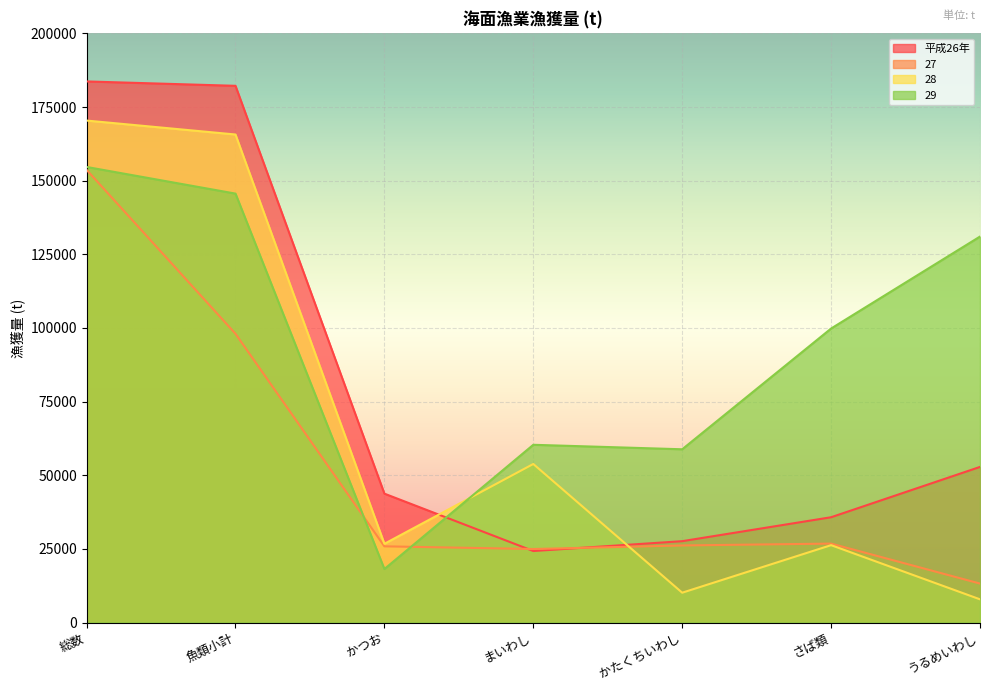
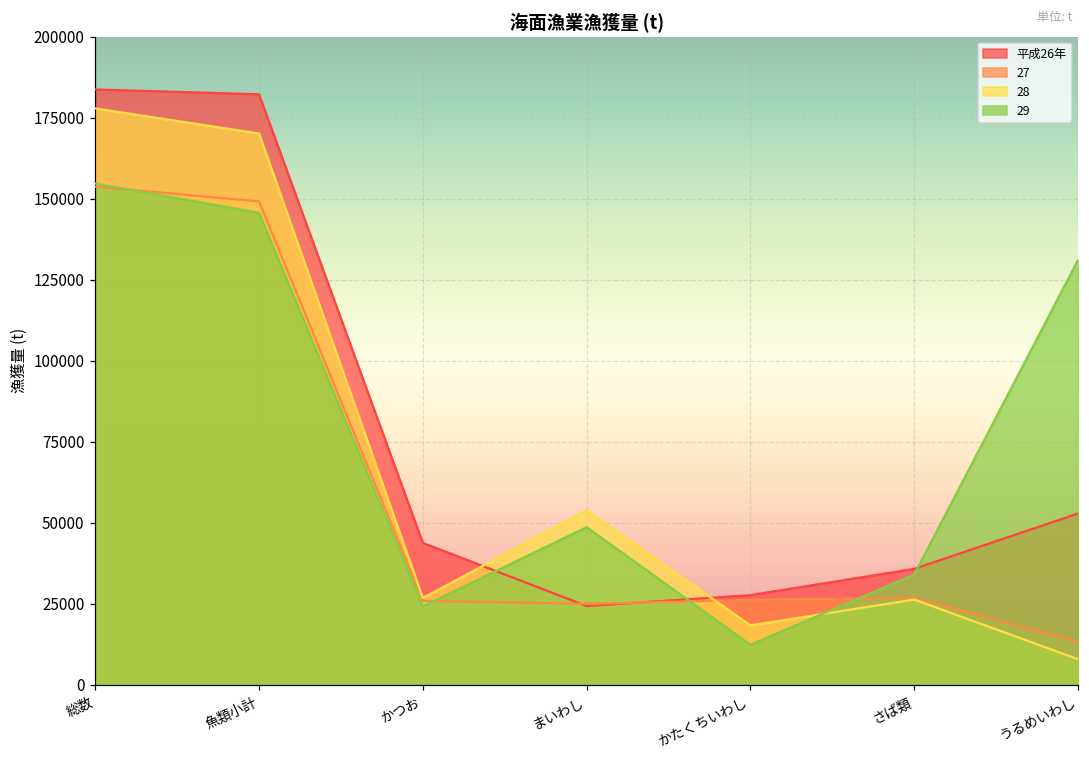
28, 総数: 170000 -> 178000
27, 魚類小計: 98000 -> 149000
28, 魚類小計: 166000 -> 170000
29, かつお: 18000 -> 24000
29, まいわし: 60000 -> 49000
28, かたくちいわし: 10000 -> 18000
29, かたくちいわし: 59000 -> 12000
29, さば類: 100000 -> 34000
